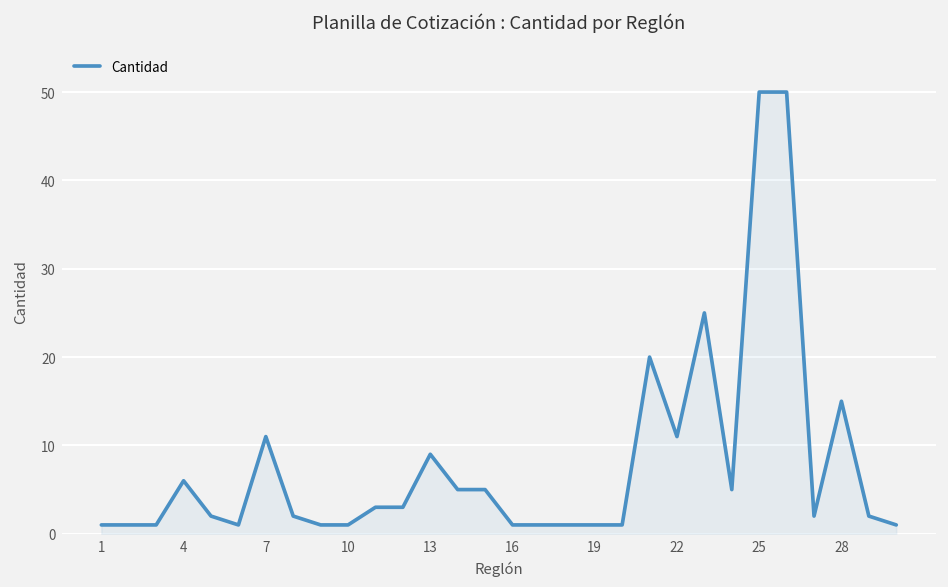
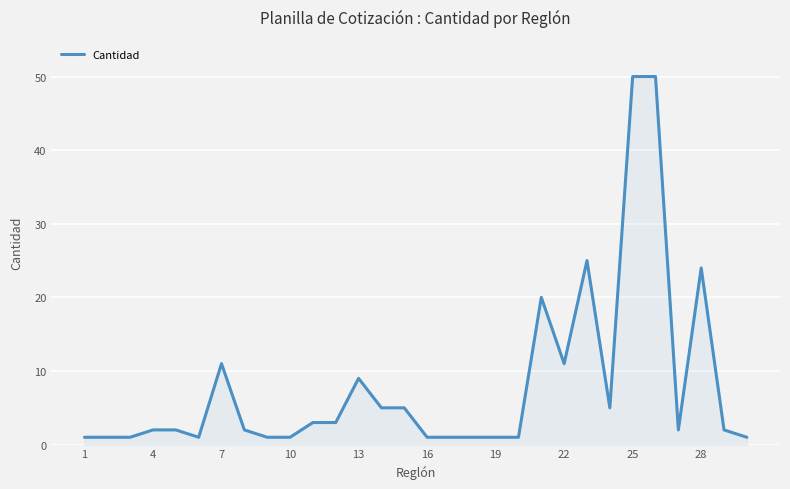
4: 6 -> 2
28: 15 -> 24
